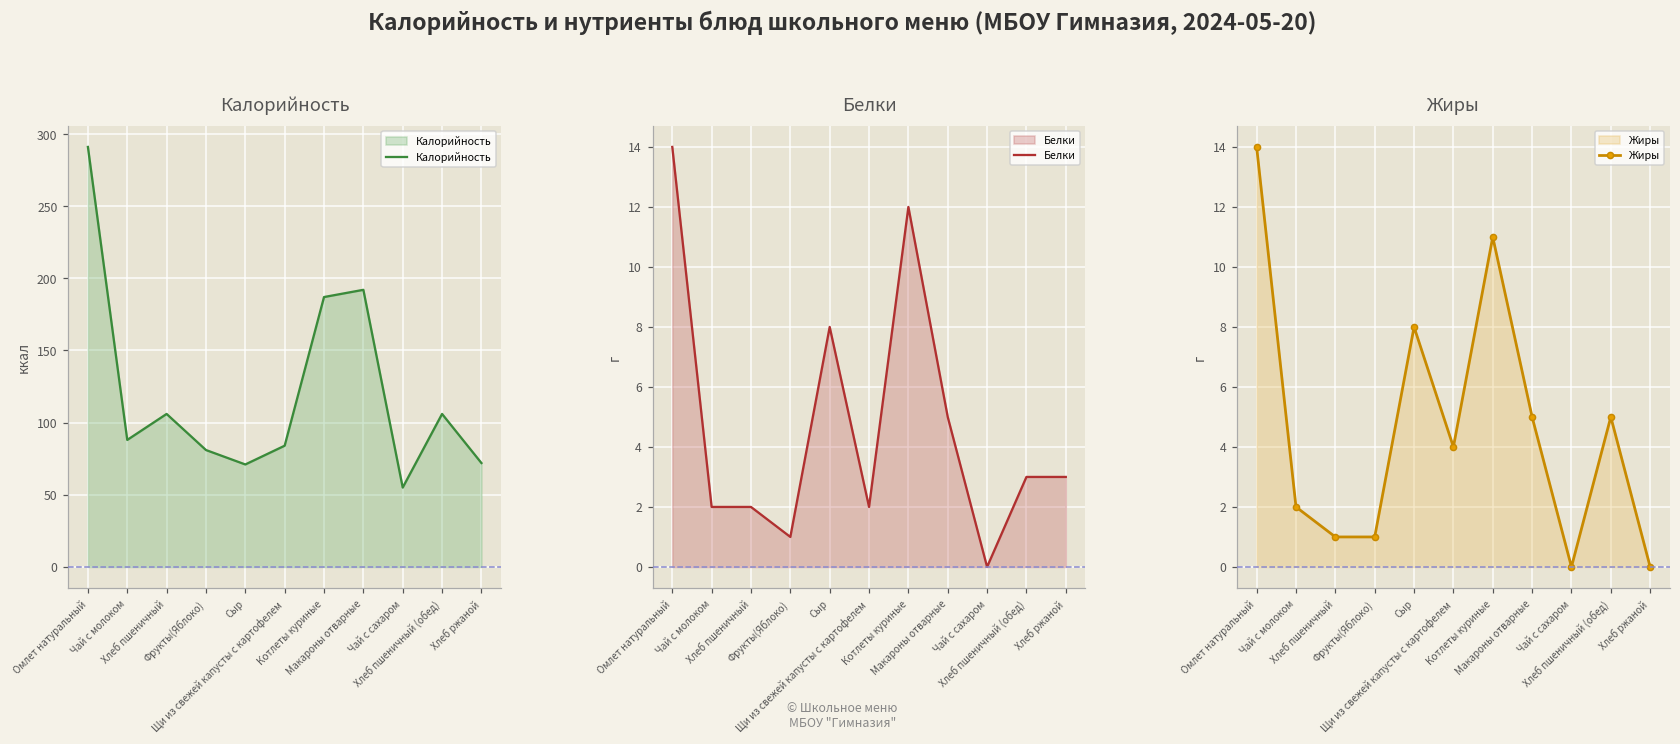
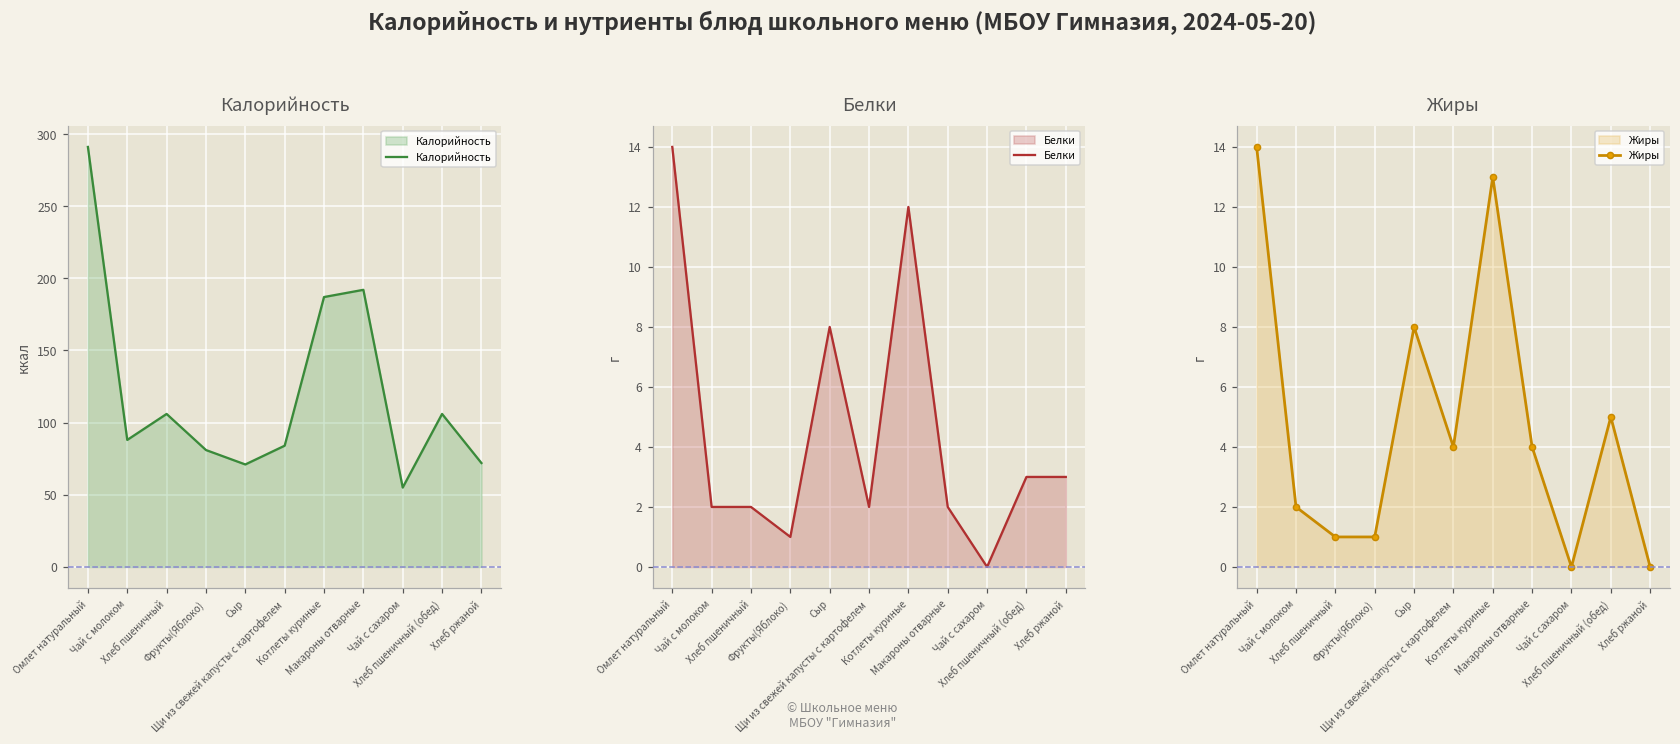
Белки, Макароны отварные: 5 -> 2
Жиры, Котлеты куриные: 11 -> 13
Жиры, Макароны отварные: 5 -> 4
